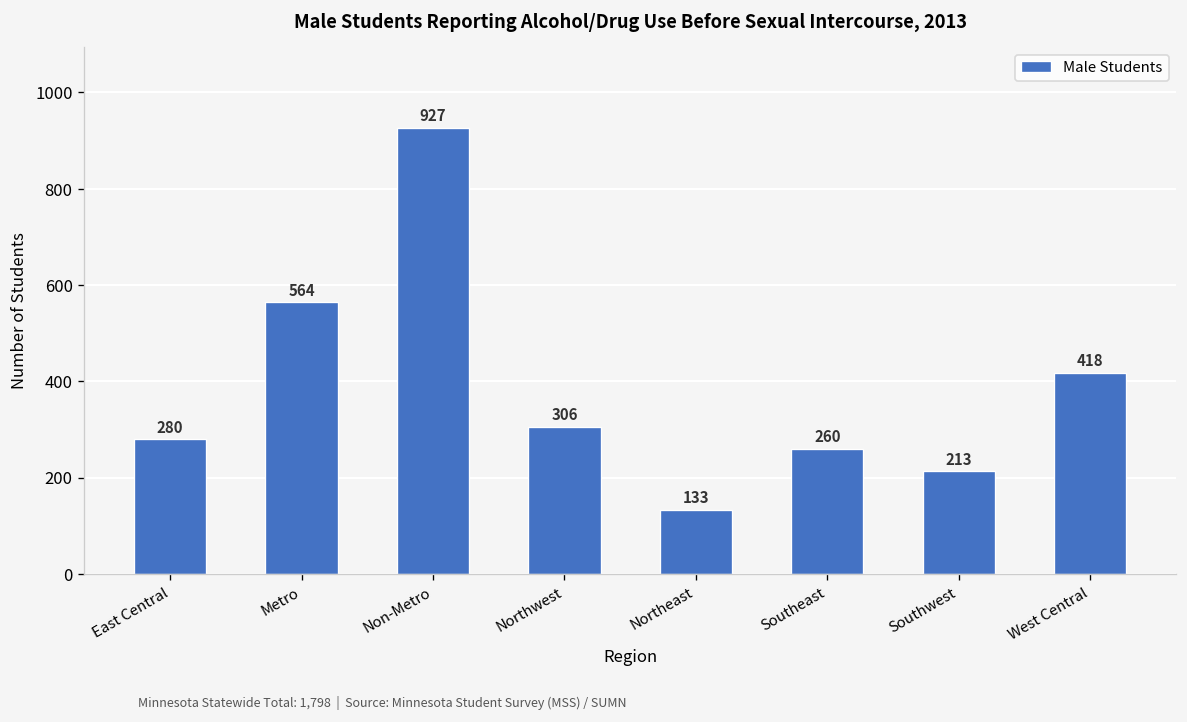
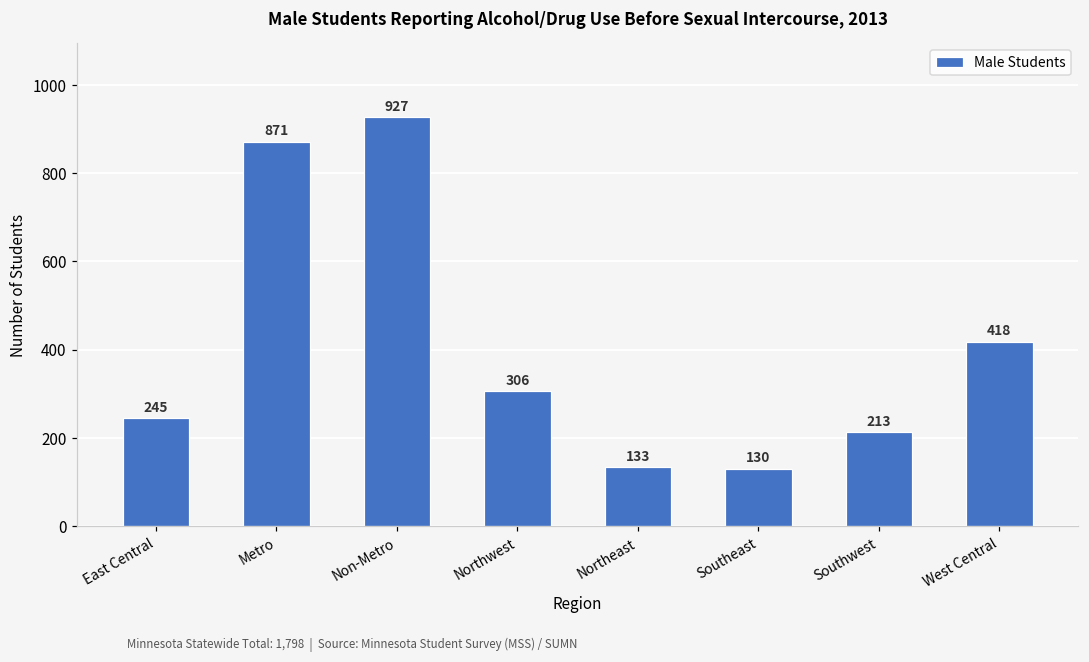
East Central: 280 -> 245
Metro: 564 -> 871
Southeast: 260 -> 130
